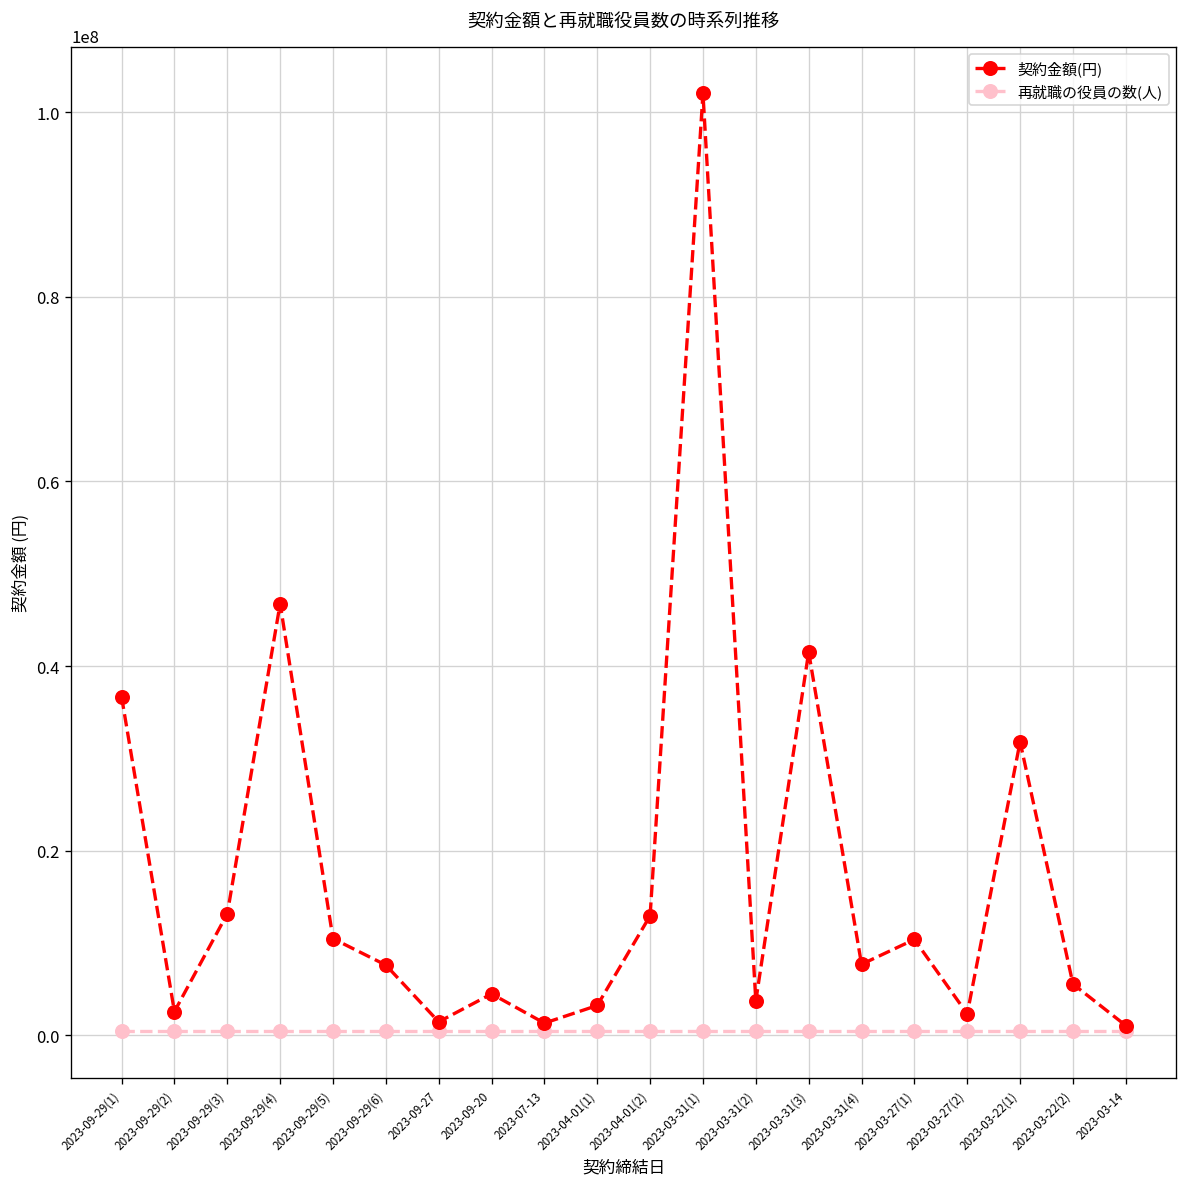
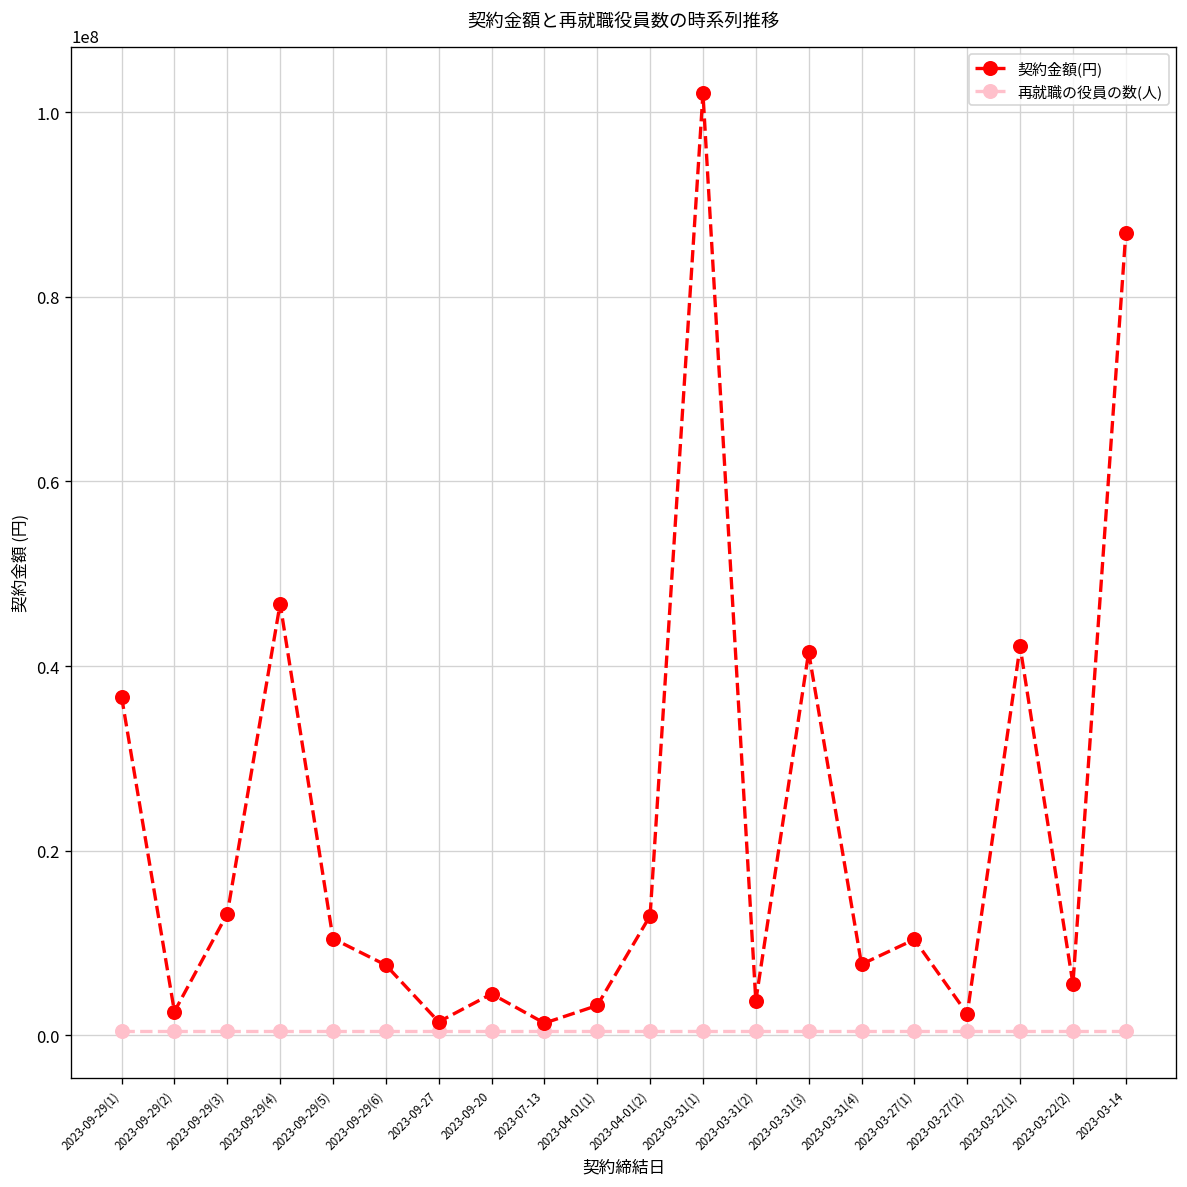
契約金額(円), 2023-03-22(1): 32000000 -> 42000000
契約金額(円), 2023-03-14: 1000000 -> 87000000
